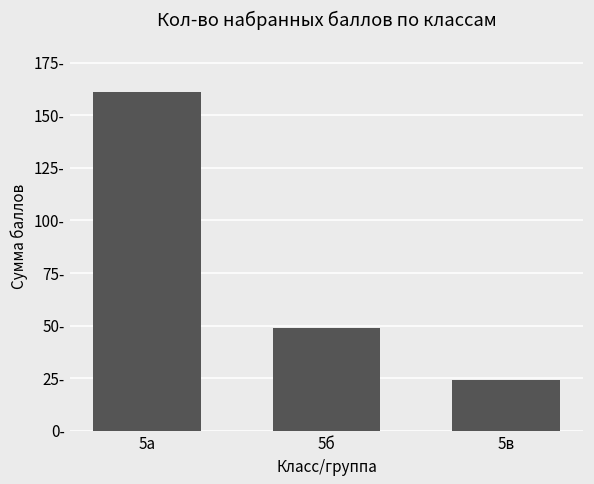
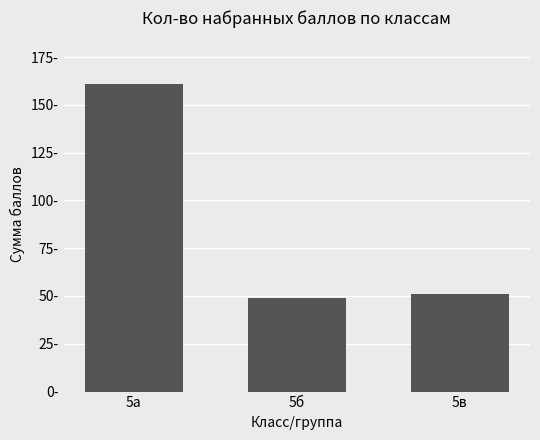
5в: 24- -> 51-
